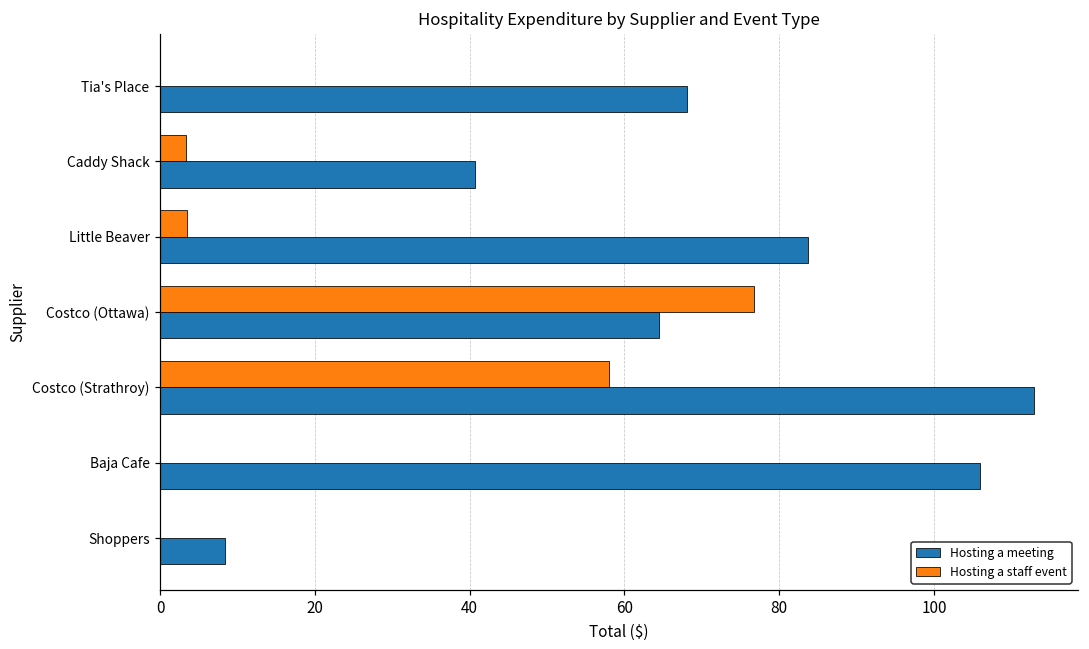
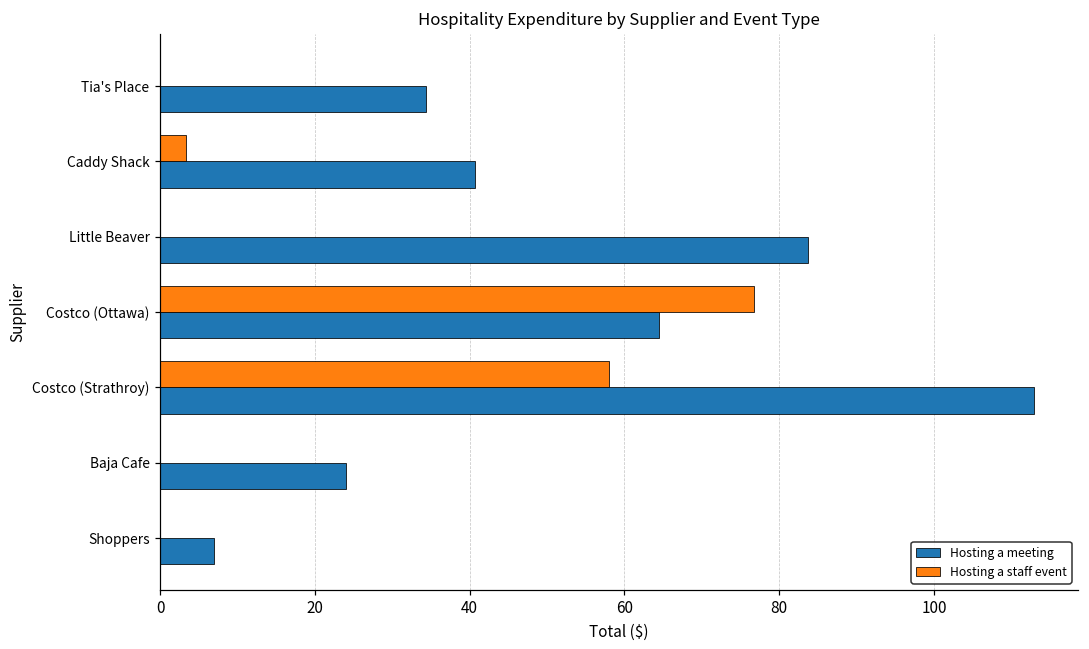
Hosting a meeting, Tia's Place: 68 -> 34
Hosting a staff event, Little Beaver: 3 -> 0
Hosting a meeting, Baja Cafe: 106 -> 24
Hosting a meeting, Shoppers: 8 -> 7
